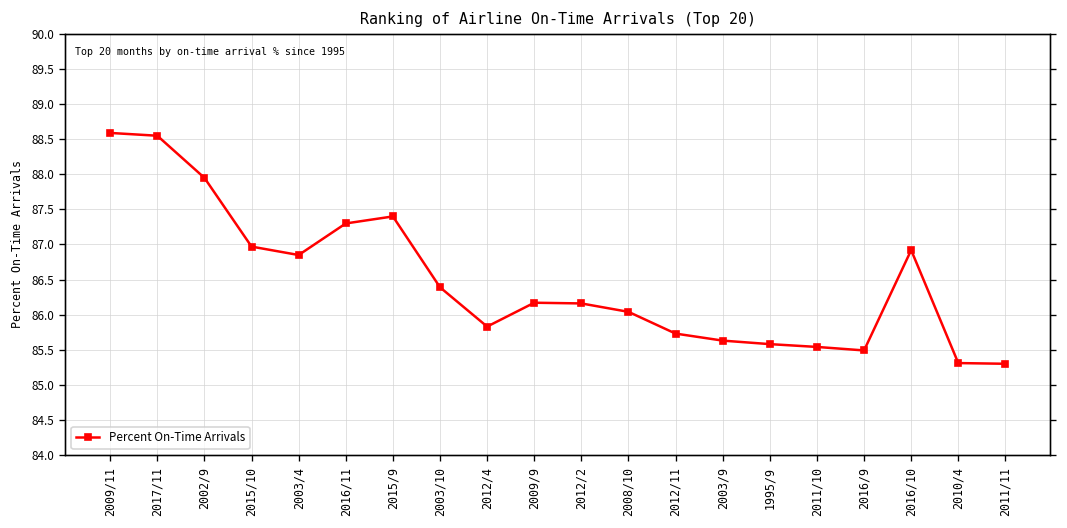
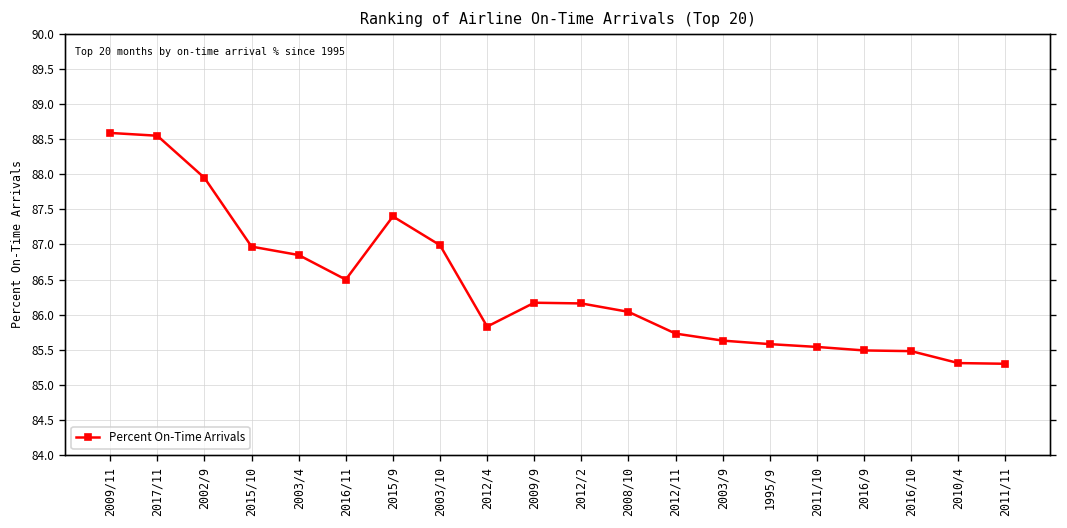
2016/11: 87.3 -> 86.5
2003/10: 86.4 -> 87.0
2016/10: 86.9 -> 85.5
